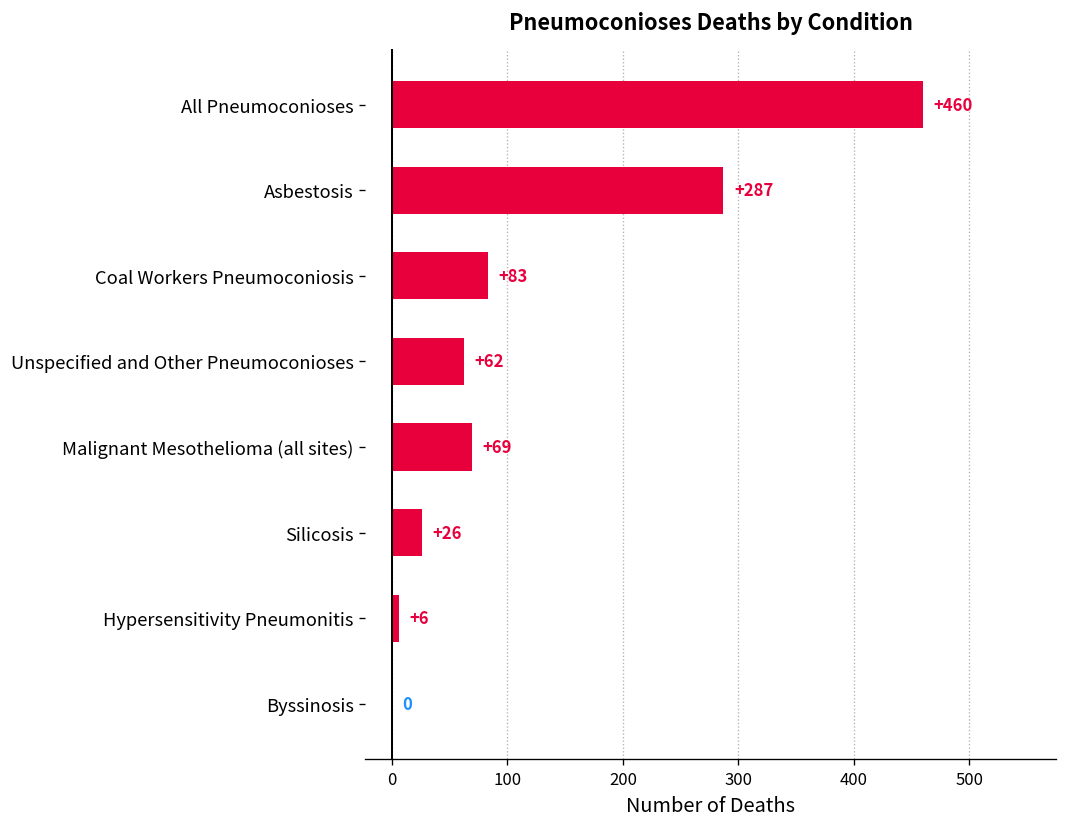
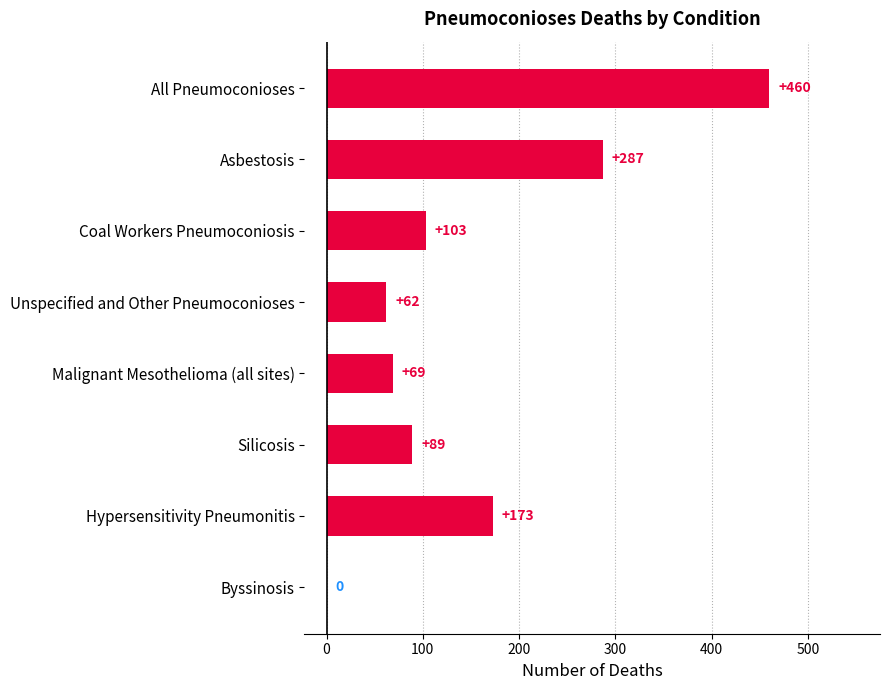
Coal Workers Pneumoconiosis: +83 -> +103
Silicosis: +26 -> +89
Hypersensitivity Pneumonitis: +6 -> +173
